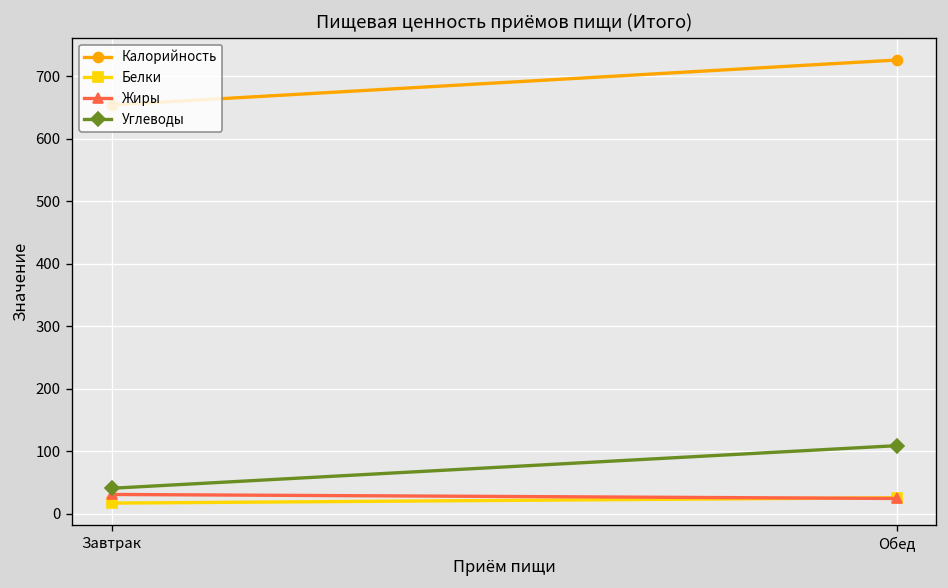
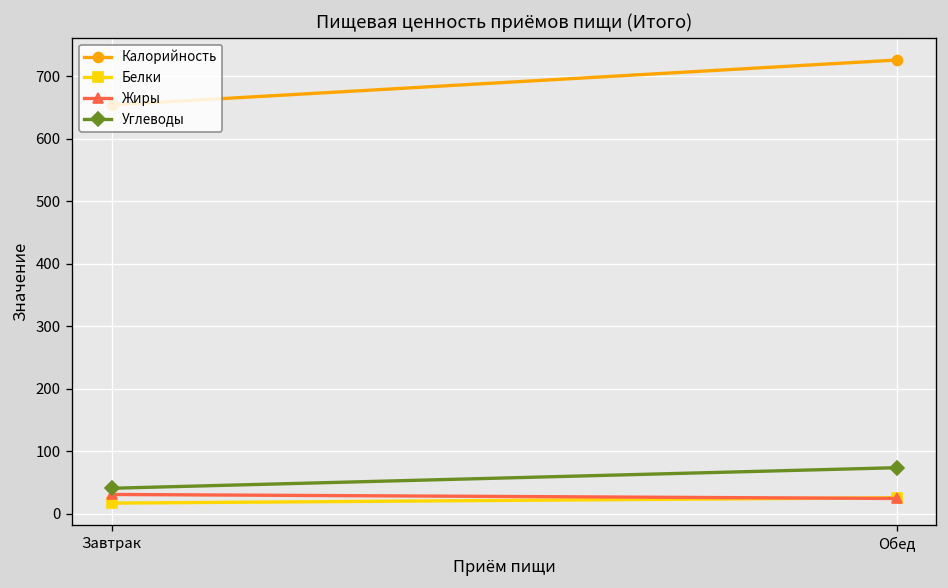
Углеводы, Обед: 110 -> 70
